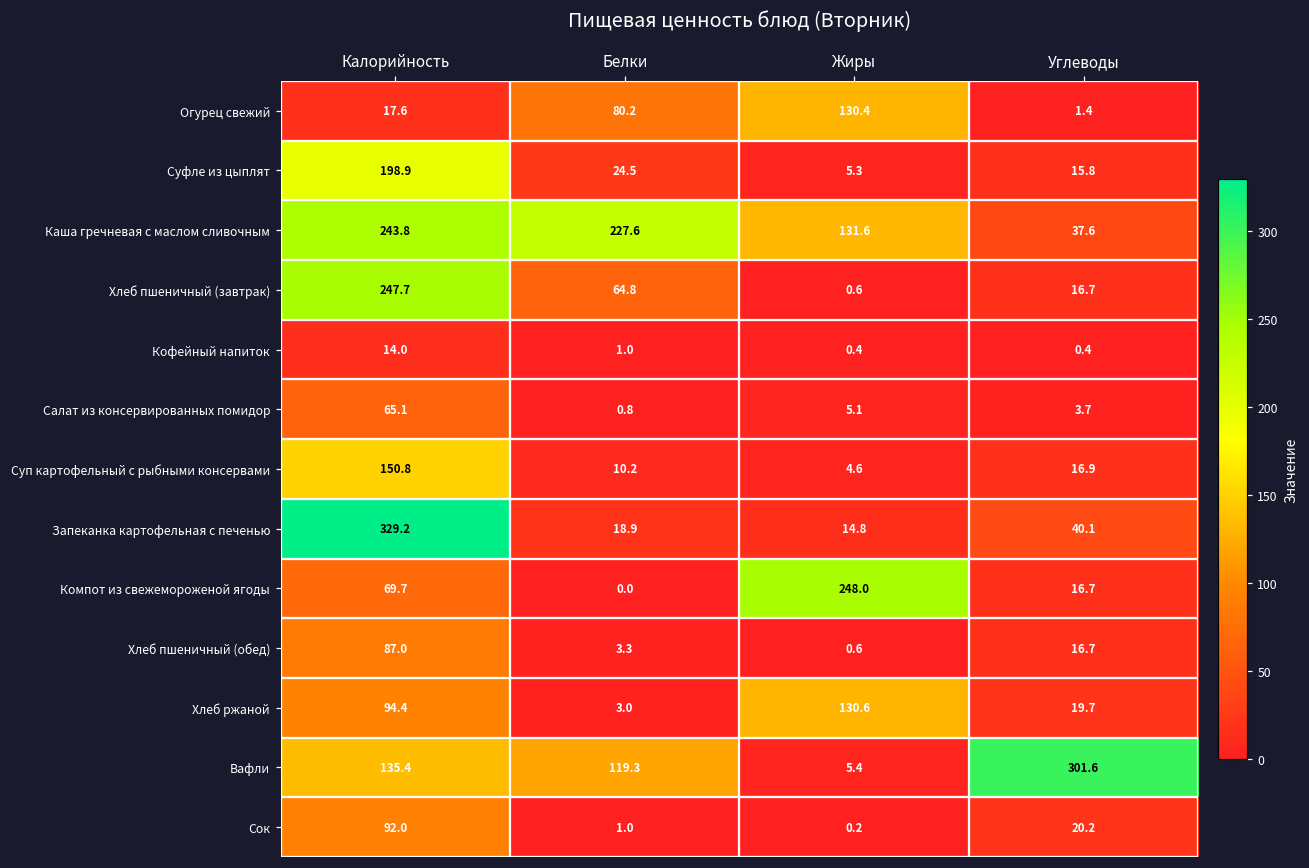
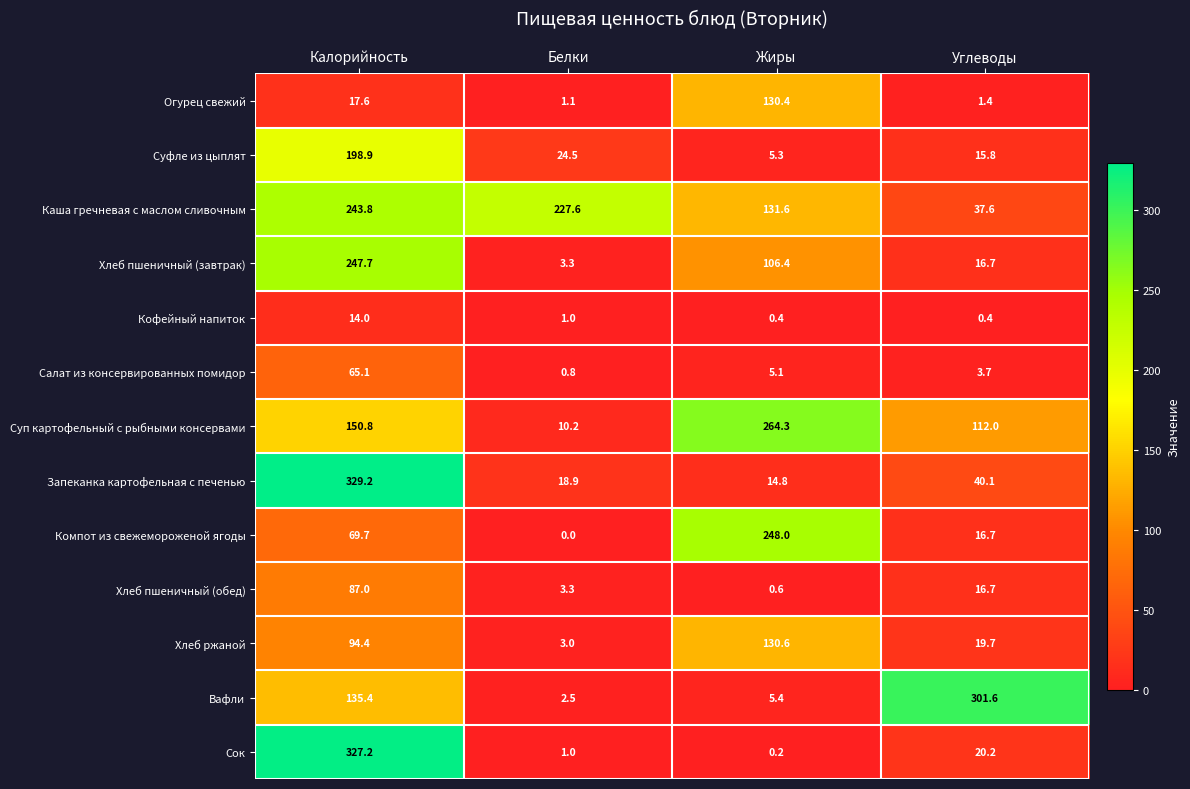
Огурец свежий, Белки: 80.2 -> 1.1
Хлеб пшеничный (завтрак), Белки: 64.8 -> 3.3
Хлеб пшеничный (завтрак), Жиры: 0.6 -> 106.4
Суп картофельный с рыбными консервами, Жиры: 4.6 -> 264.3
Суп картофельный с рыбными консервами, Углеводы: 16.9 -> 112.0
Вафли, Белки: 119.3 -> 2.5
Сок, Калорийность: 92.0 -> 327.2
